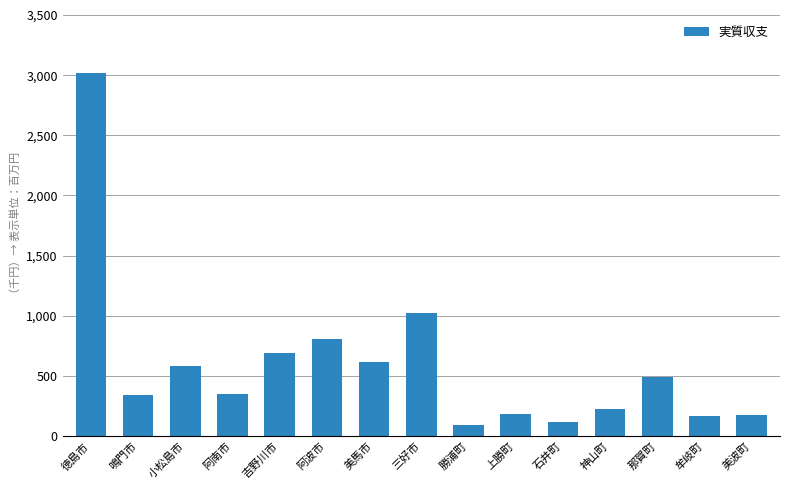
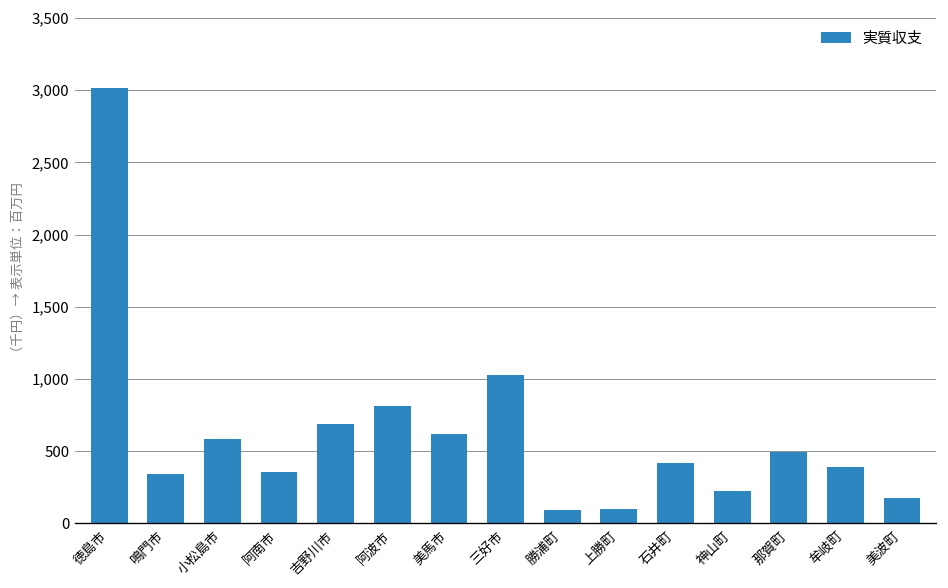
上勝町: 180 -> 100
石井町: 120 -> 420
牟岐町: 160 -> 390
